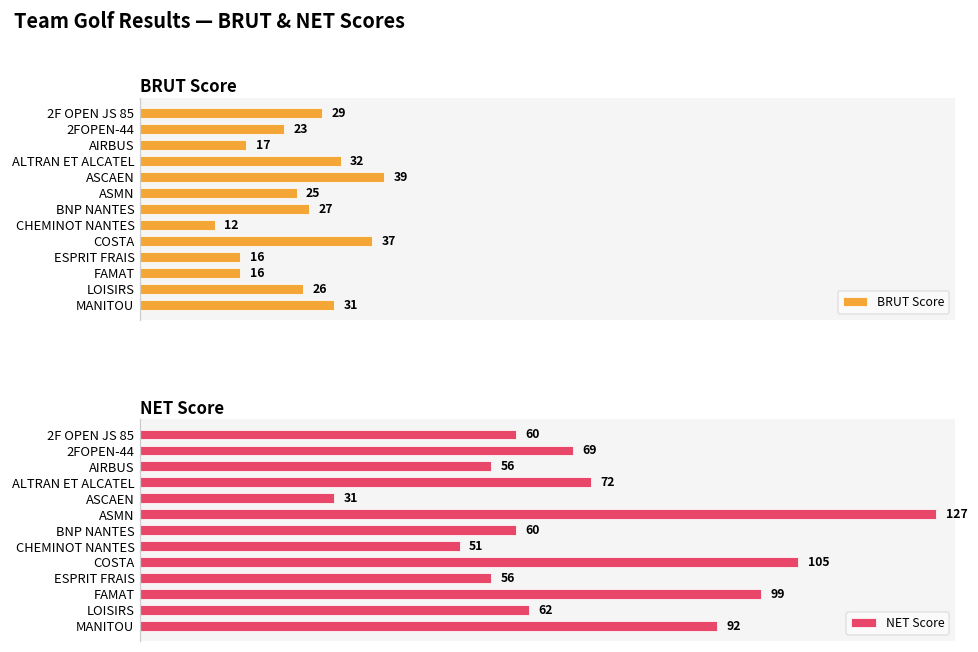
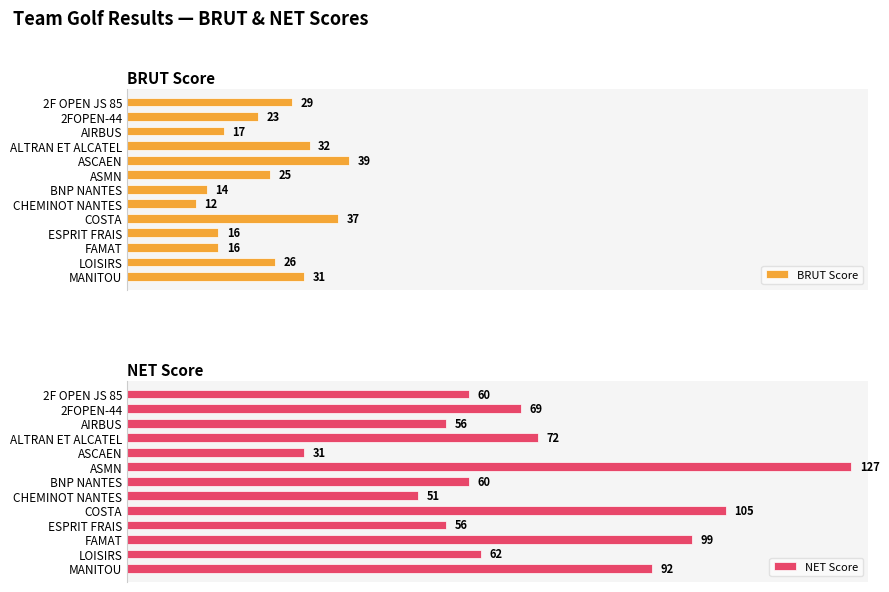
BRUT Score, BNP NANTES: 27 -> 14
